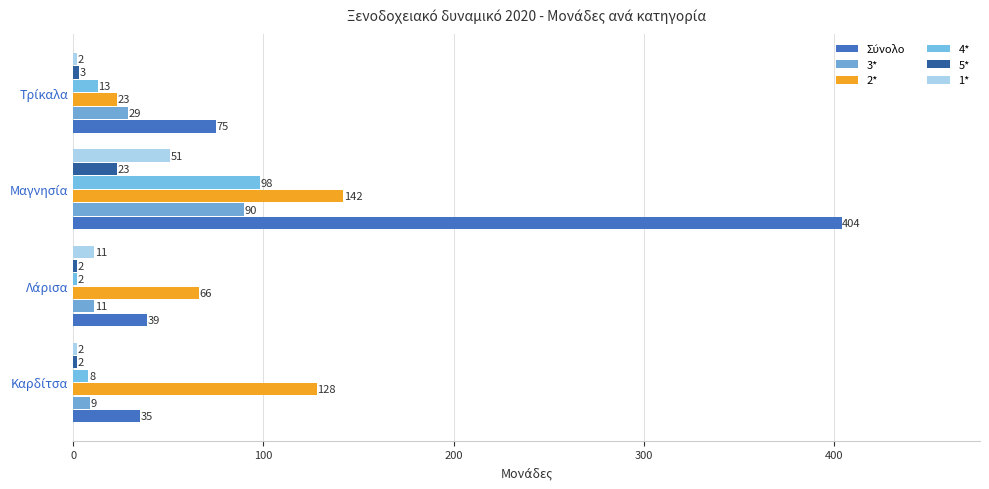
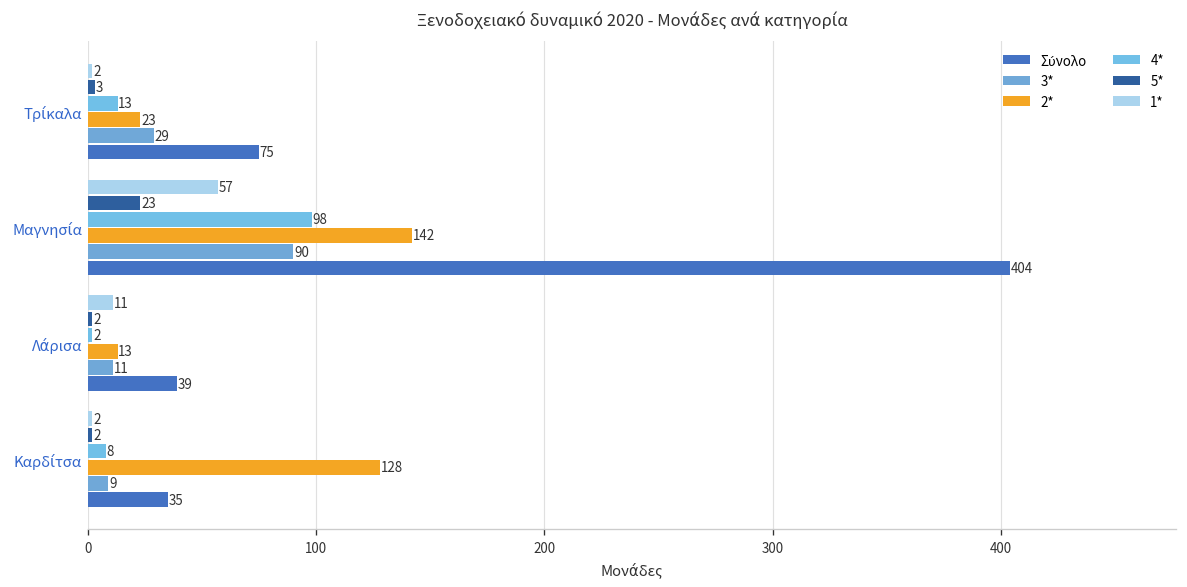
1*, Μαγνησία: 51 -> 57
2*, Λάρισα: 66 -> 13
